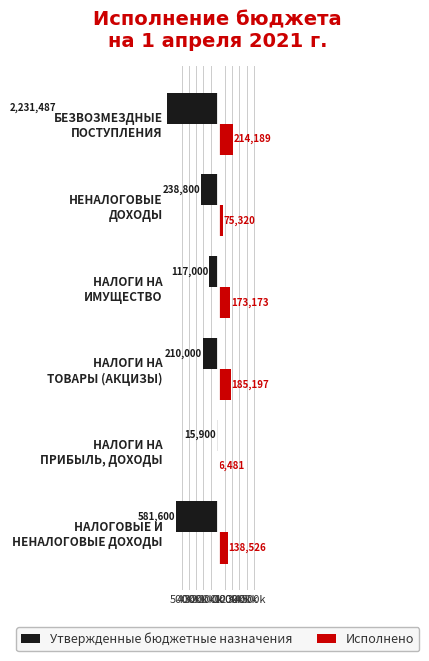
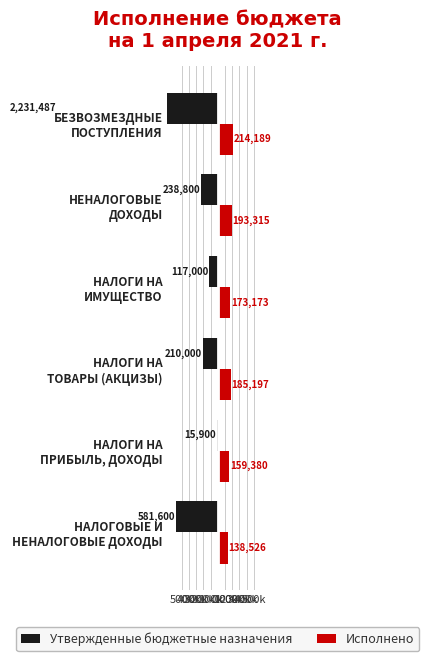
Исполнено, НЕНАЛОГОВЫЕ ДОХОДЫ: 75,320 -> 193,315
Исполнено, НАЛОГИ НА ПРИБЫЛЬ, ДОХОДЫ: 6,481 -> 159,380
